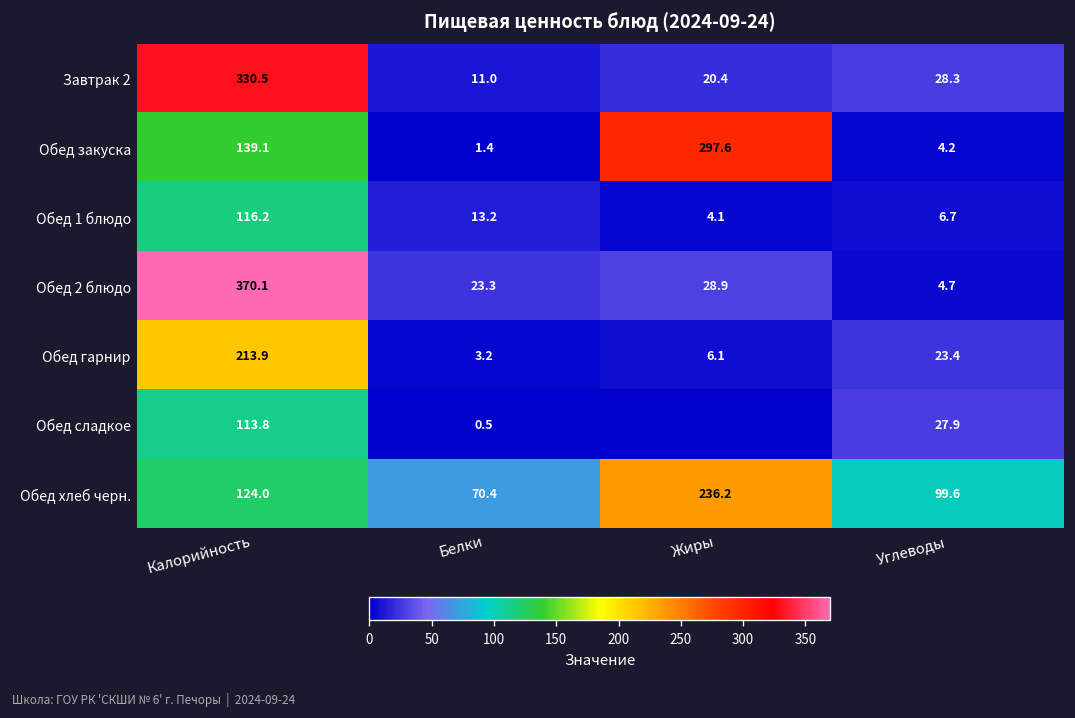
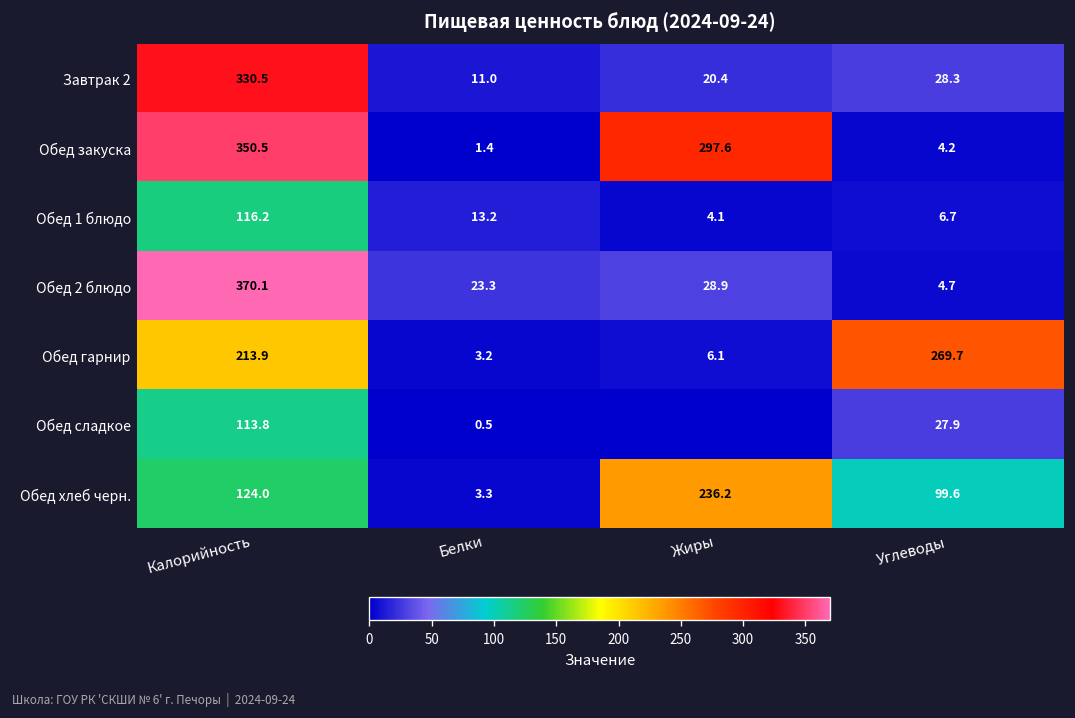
Обед закуска, Калорийность: 139.1 -> 350.5
Обед гарнир, Углеводы: 23.4 -> 269.7
Обед хлеб черн., Белки: 70.4 -> 3.3
